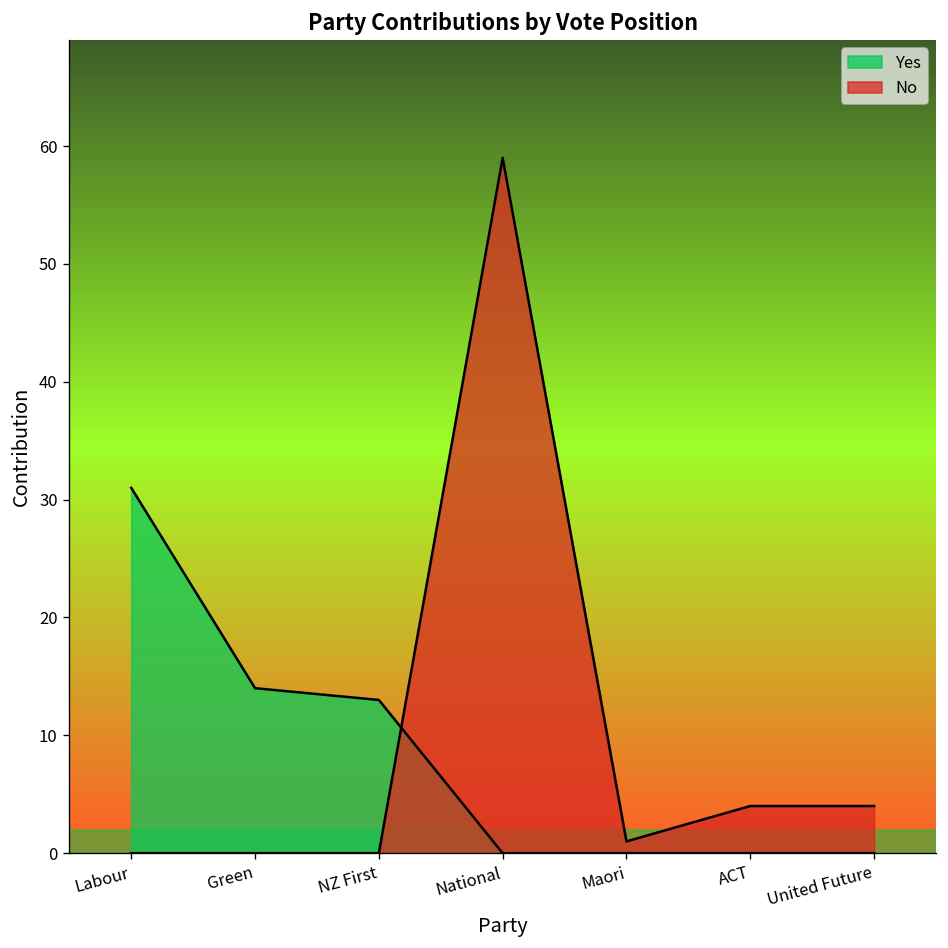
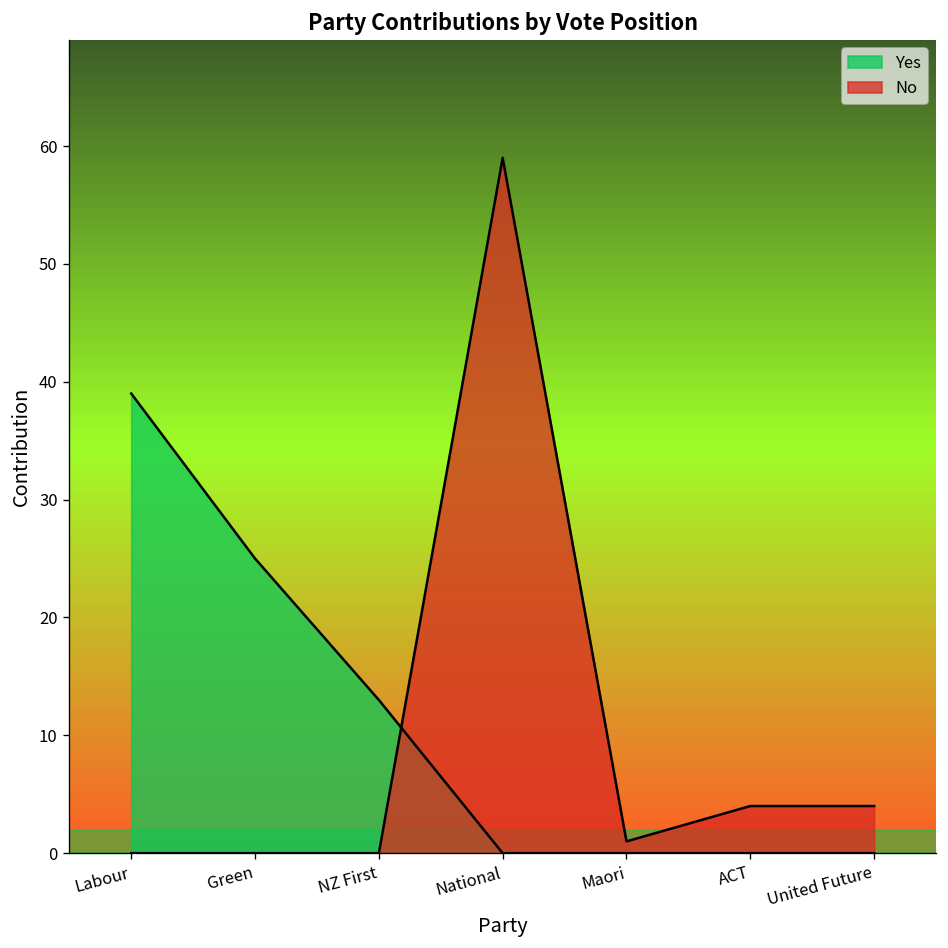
Yes, Labour: 31 -> 39
Yes, Green: 14 -> 25
